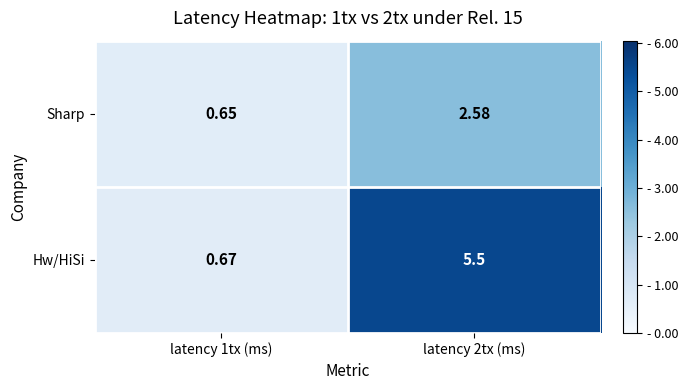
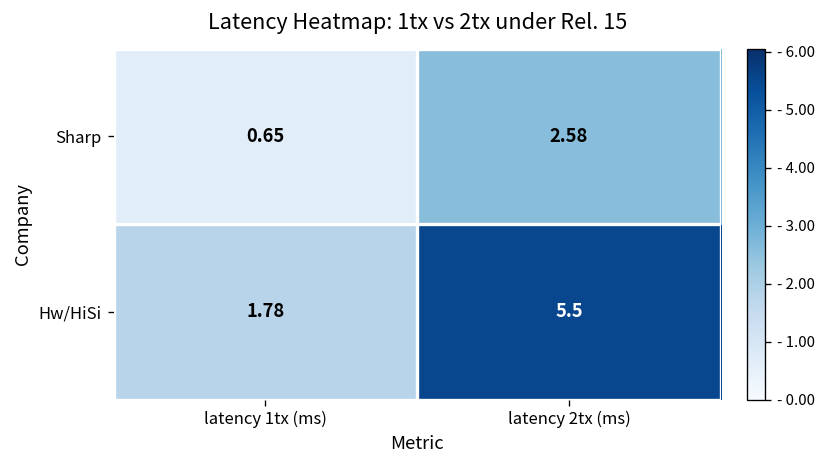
Hw/HiSi, latency 1tx (ms): 0.67 -> 1.78
